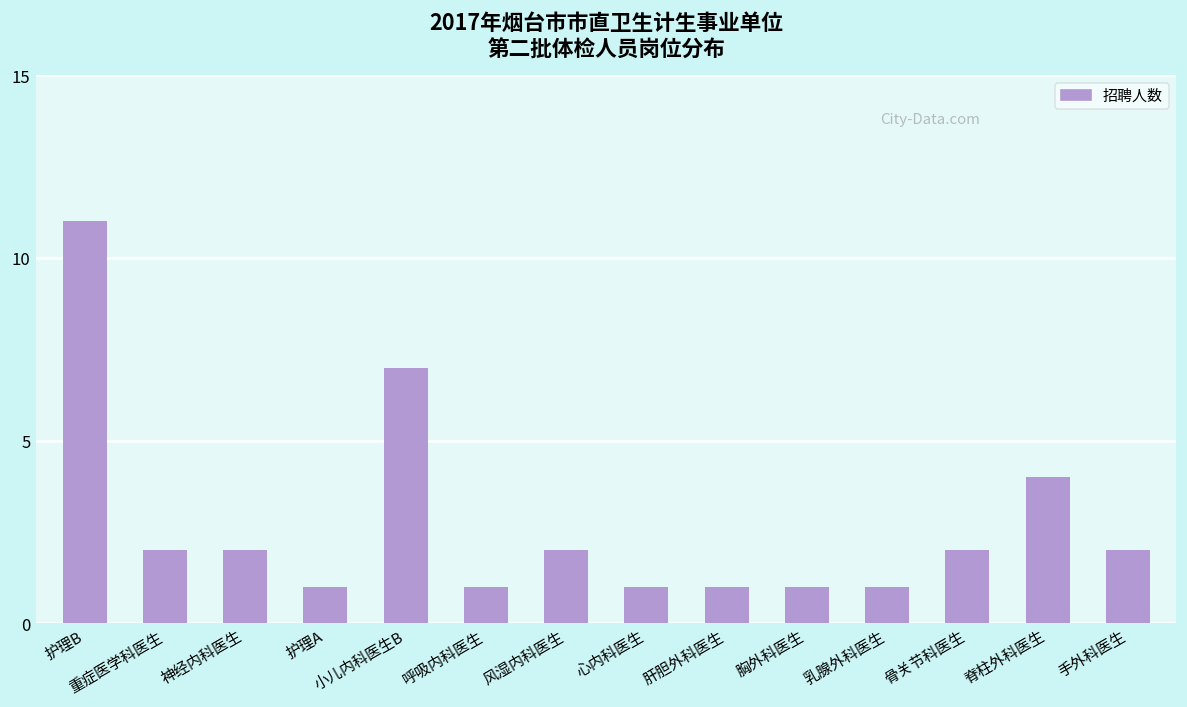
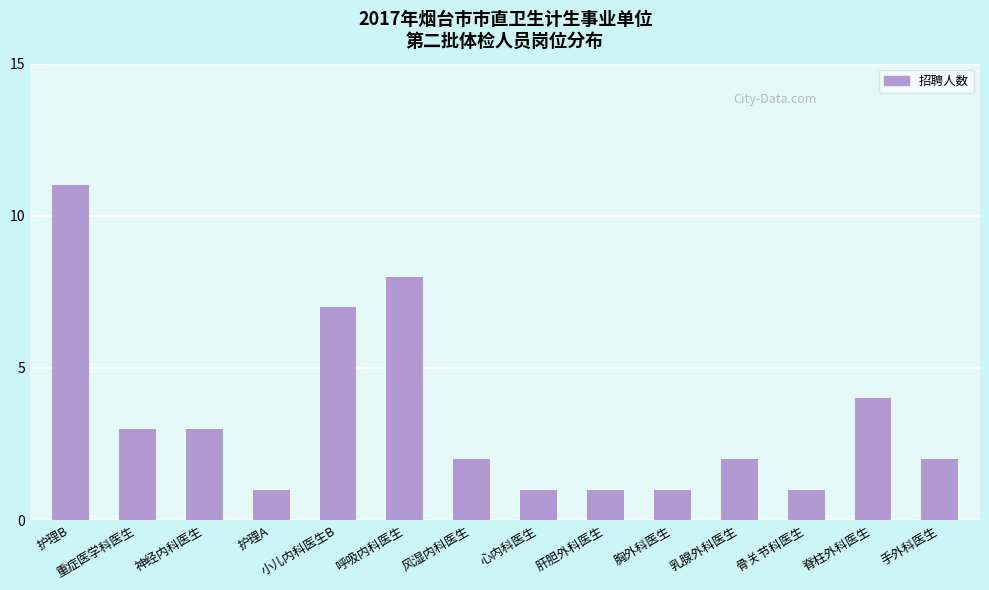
重症医学科医生: 2 -> 3
神经内科医生: 2 -> 3
呼吸内科医生: 1 -> 8
乳腺外科医生: 1 -> 2
骨关节科医生: 2 -> 1
